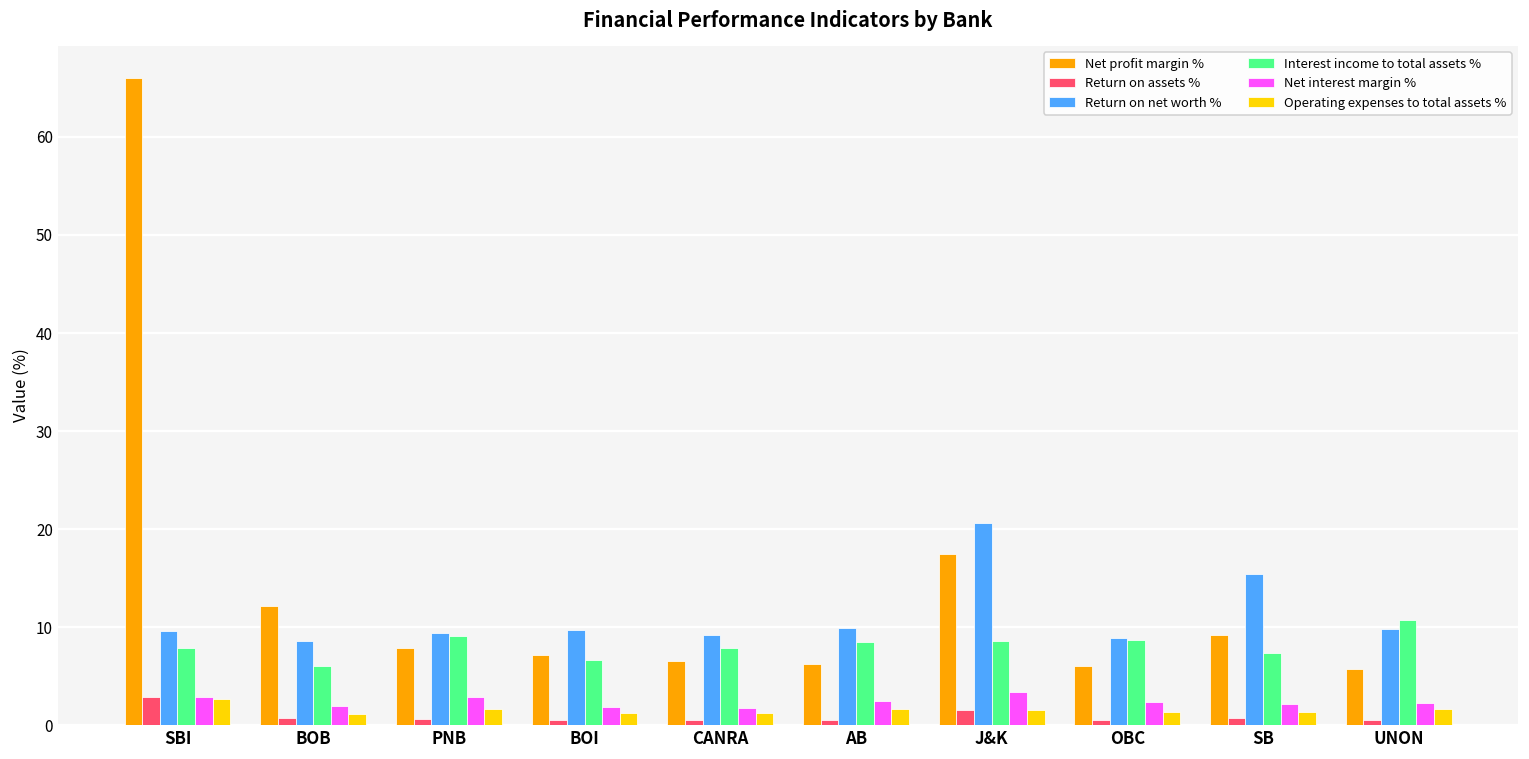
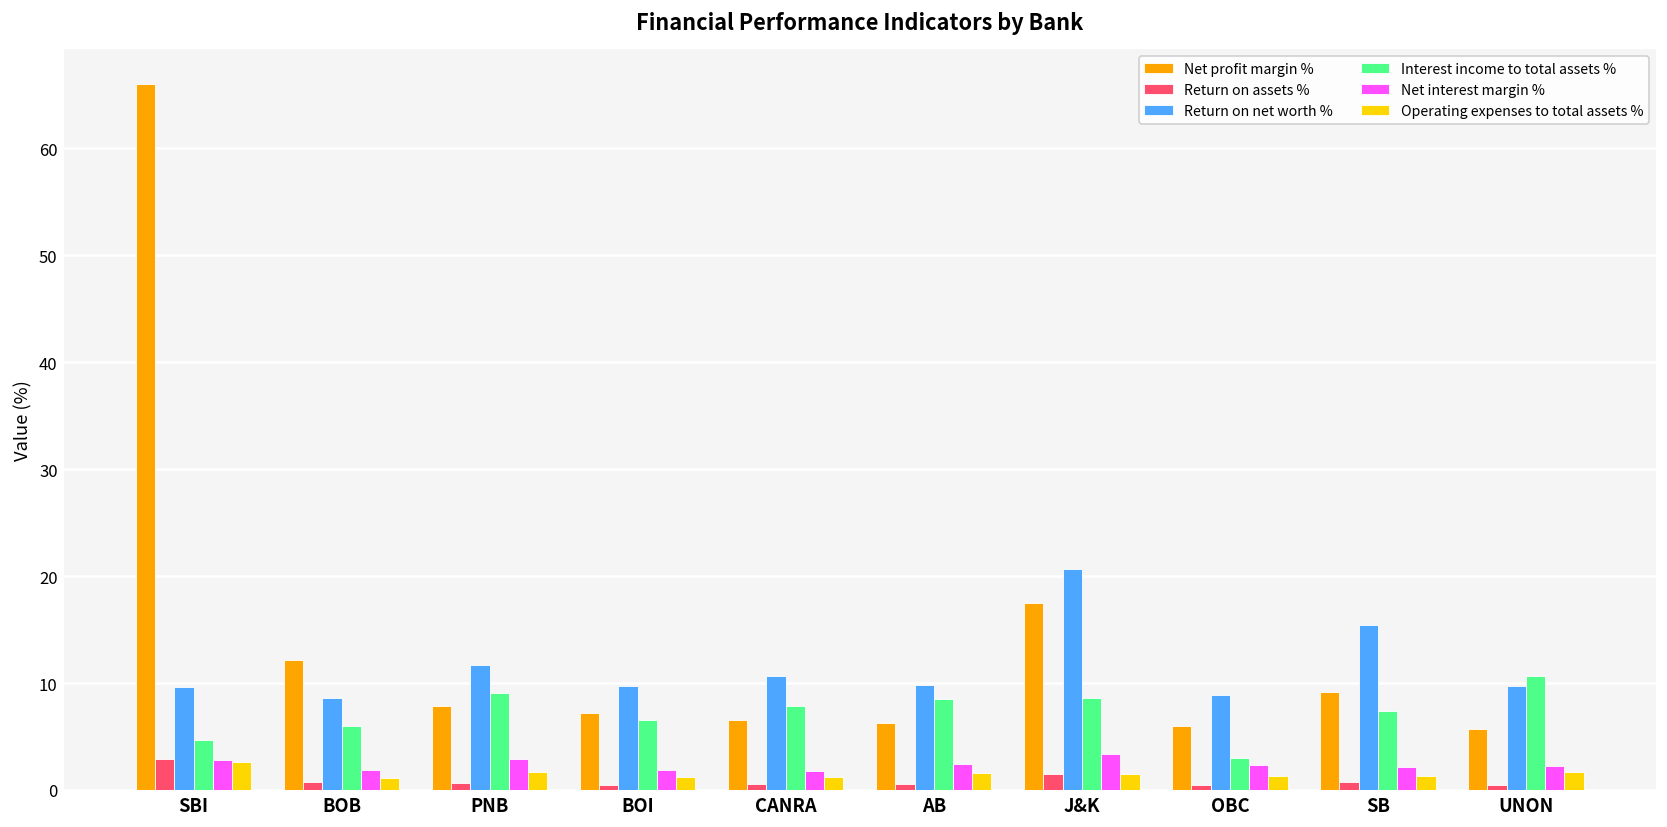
Interest income to total assets %, SBI: 8 -> 5
Return on net worth %, PNB: 9 -> 12
Return on net worth %, CANRA: 9 -> 11
Interest income to total assets %, OBC: 9 -> 3
